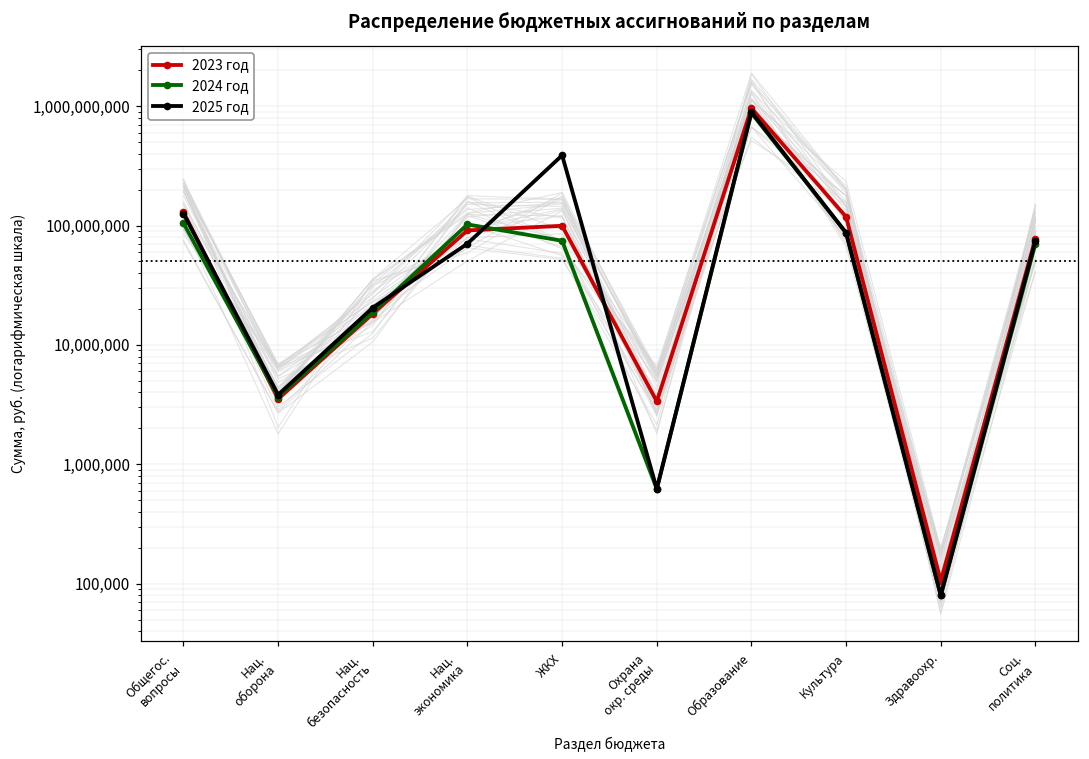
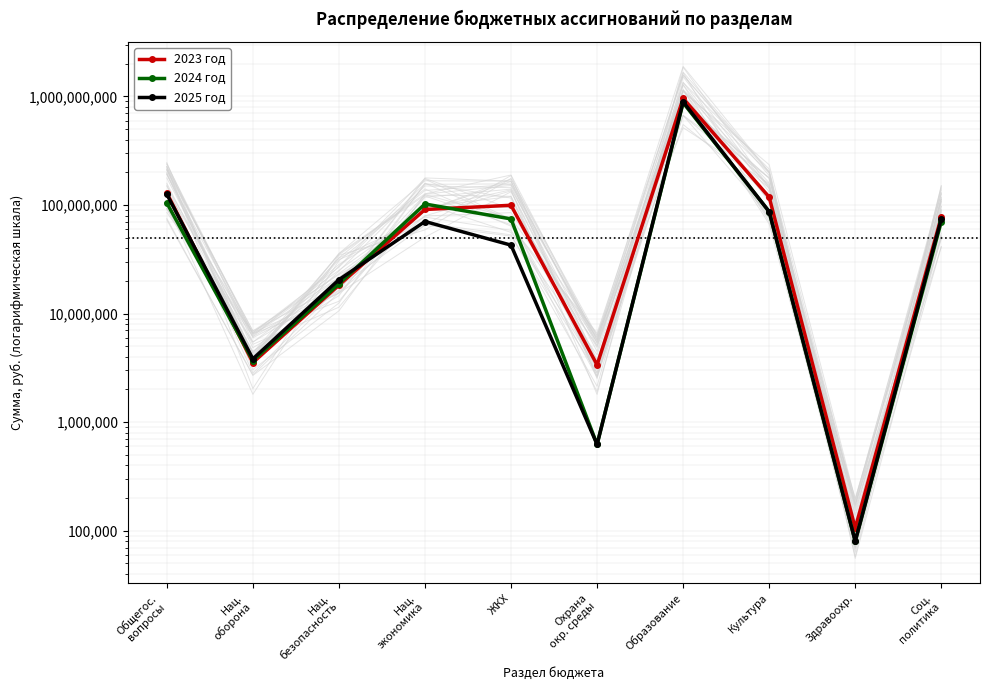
2025 год, ЖКХ: 390,000,000 -> 43,000,000
